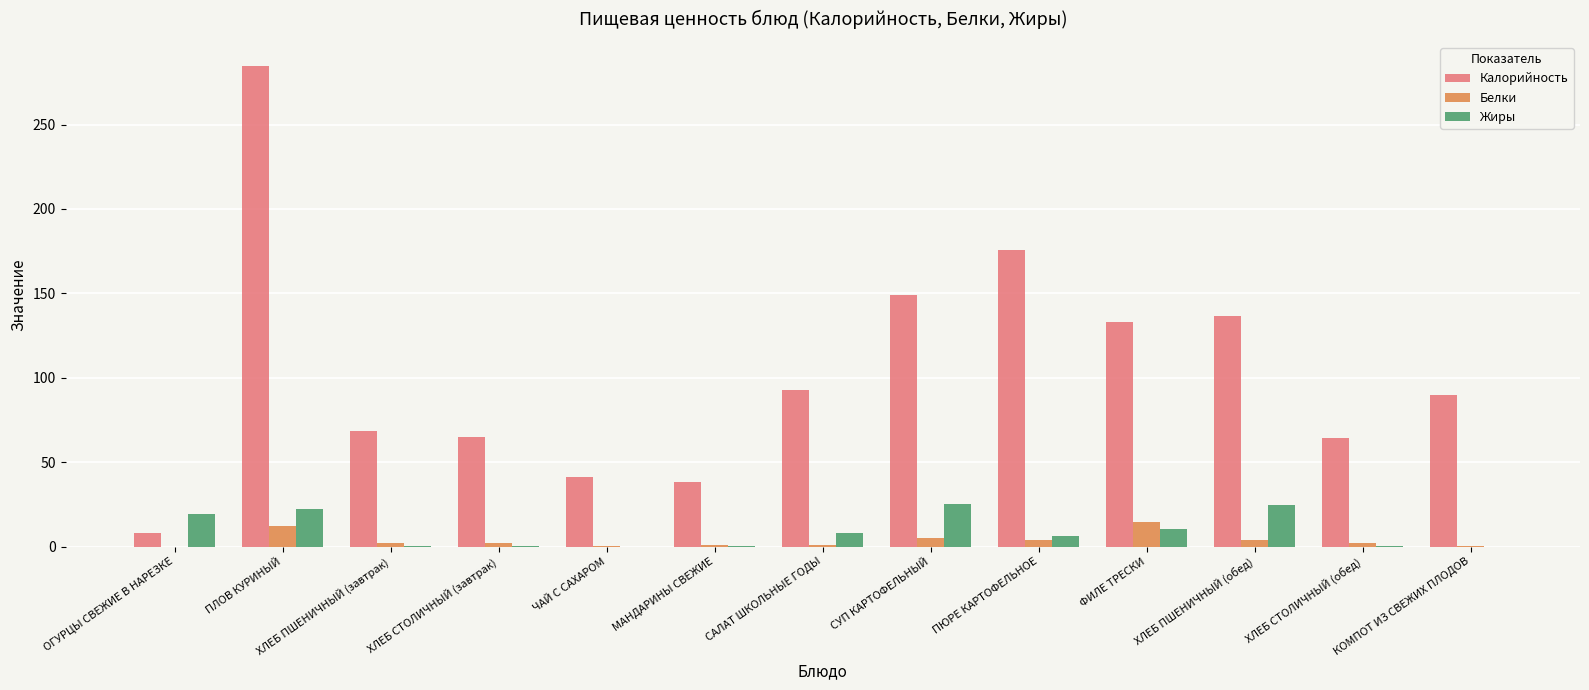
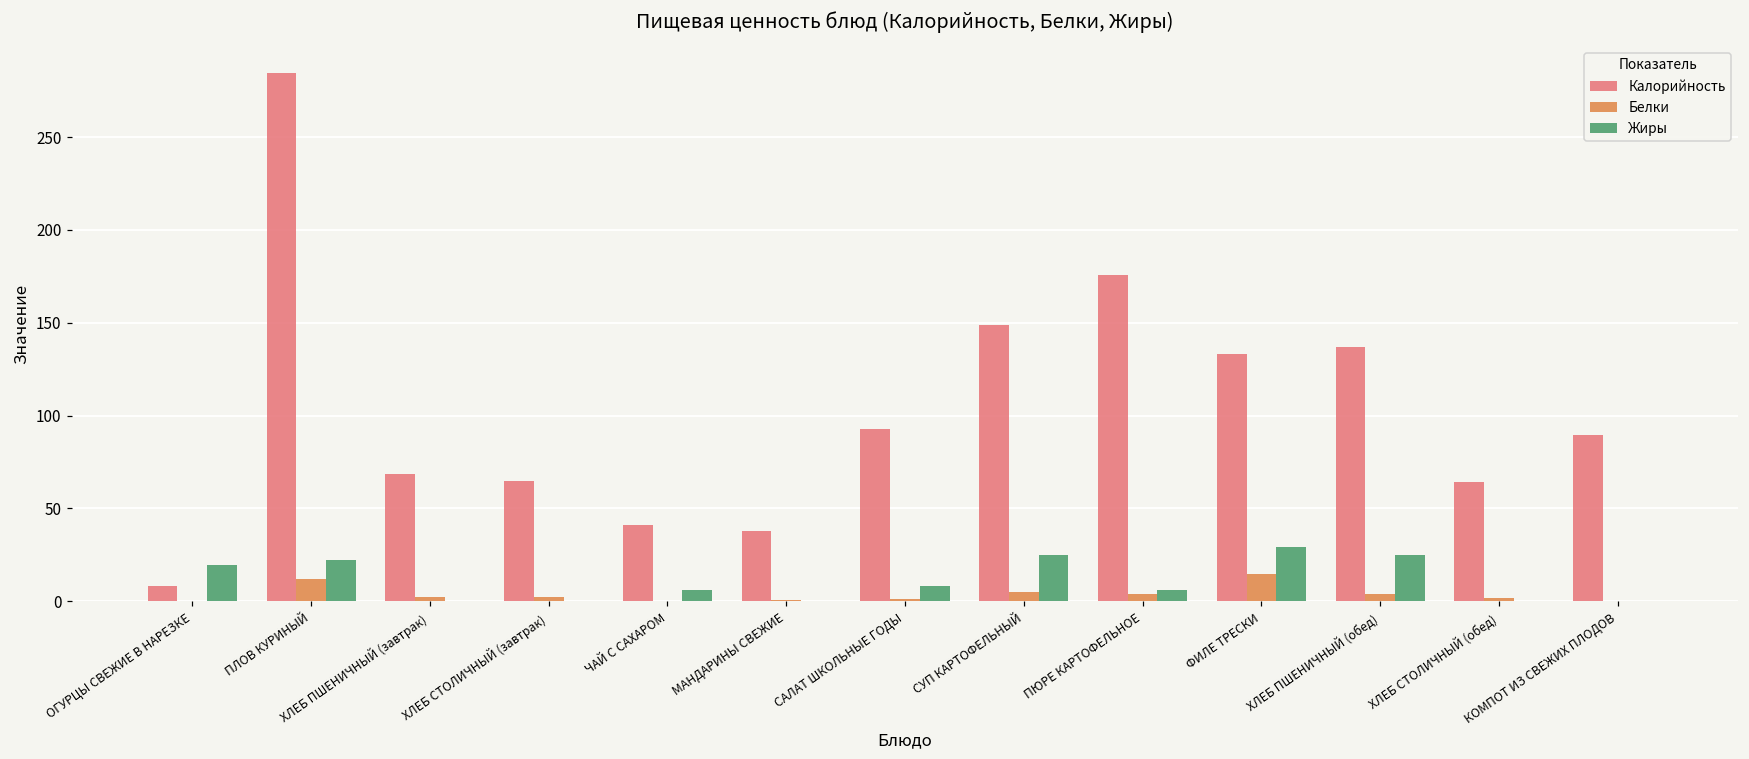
Жиры, ЧАЙ С САХАРОМ: 0 -> 6
Жиры, ФИЛЕ ТРЕСКИ: 11 -> 29
